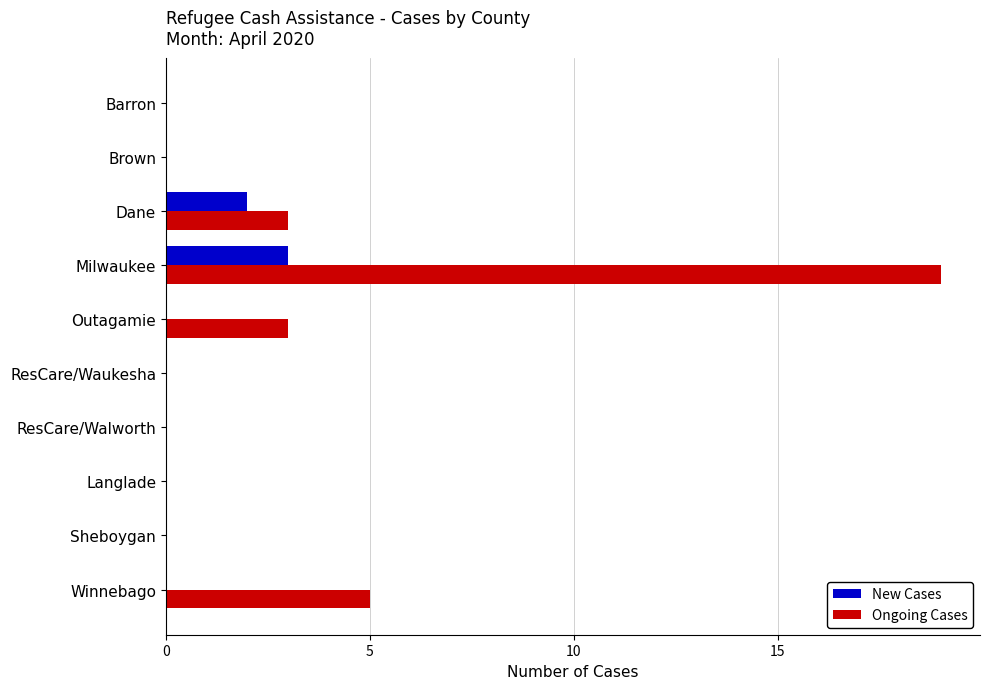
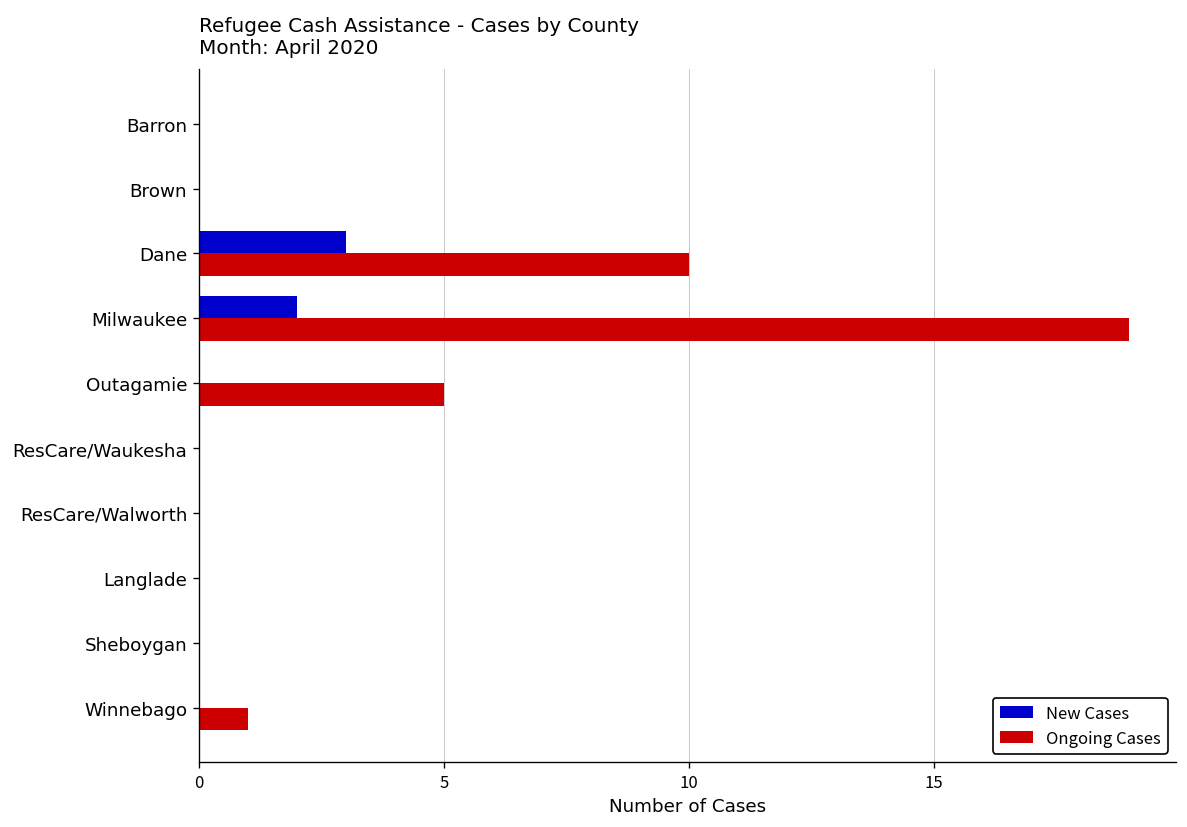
New Cases, Dane: 2 -> 3
Ongoing Cases, Dane: 3 -> 10
New Cases, Milwaukee: 3 -> 2
Ongoing Cases, Outagamie: 3 -> 5
Ongoing Cases, Winnebago: 5 -> 1
